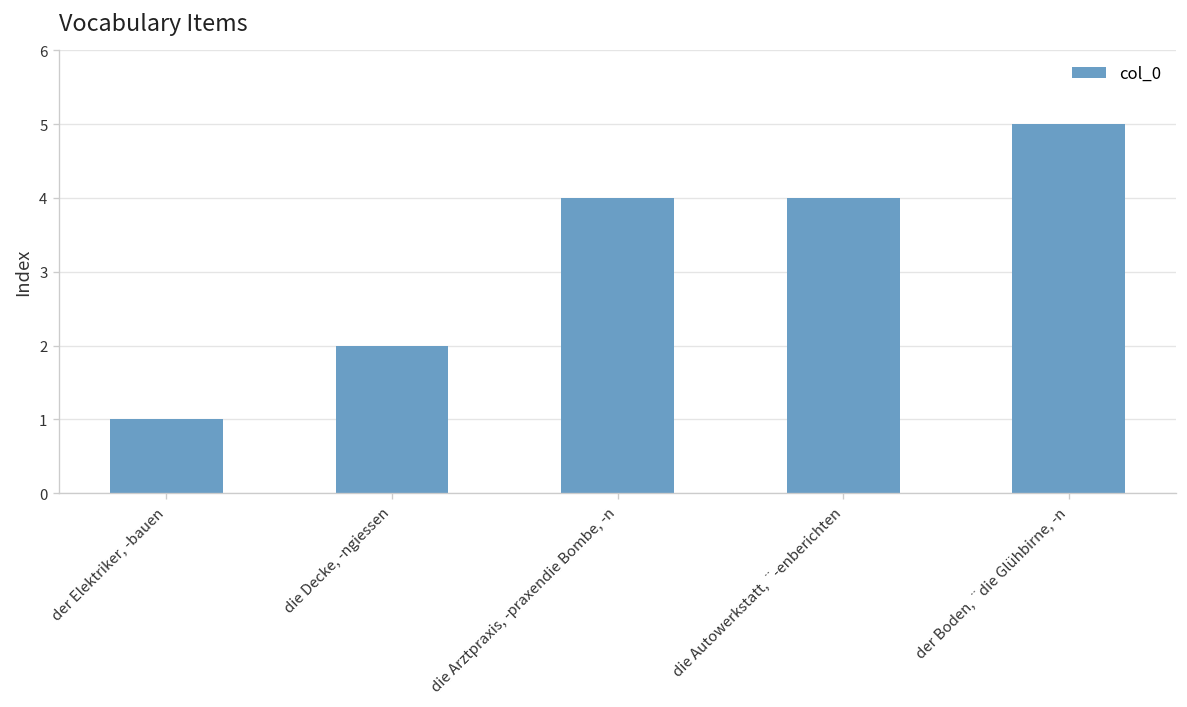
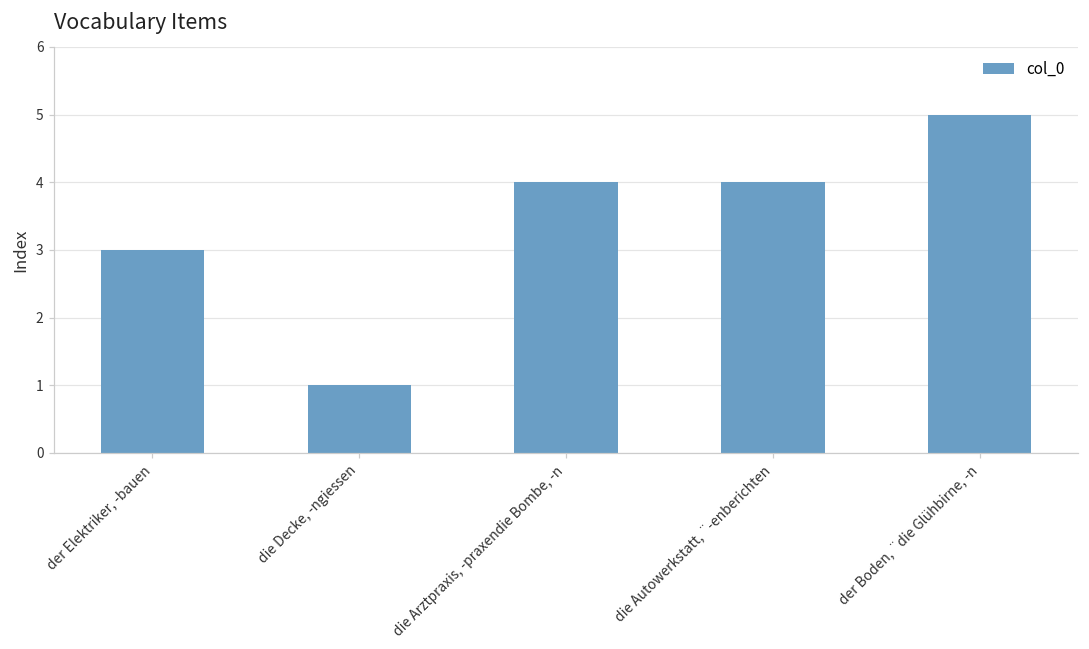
der Elektriker, -bauen: 1 -> 3
die Decke, -ngiessen: 2 -> 1
